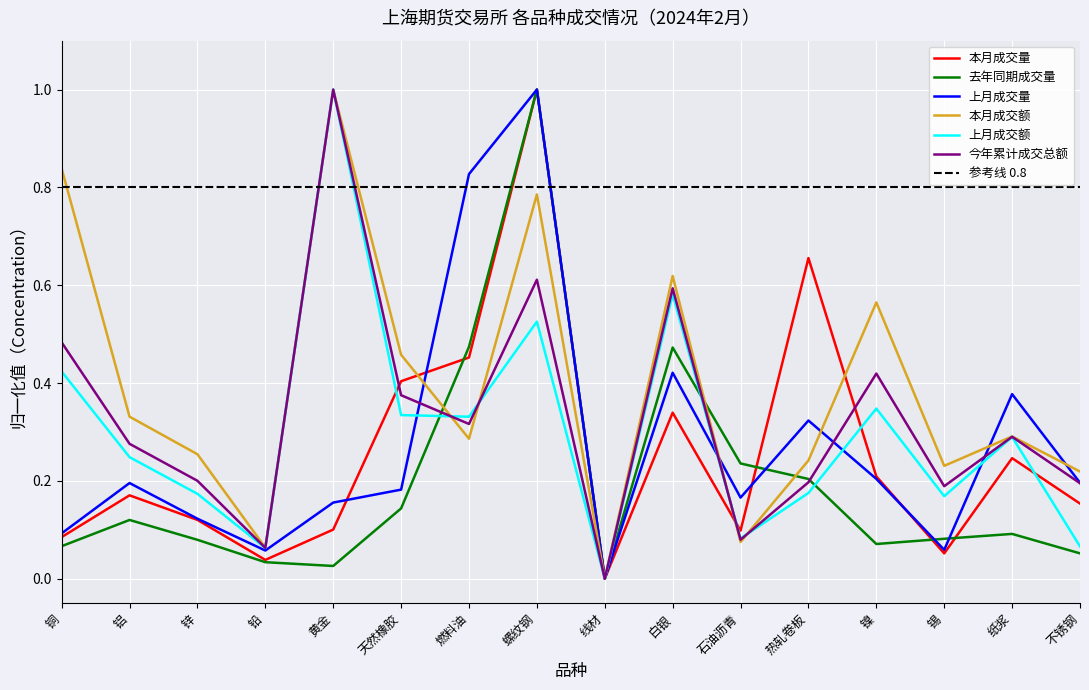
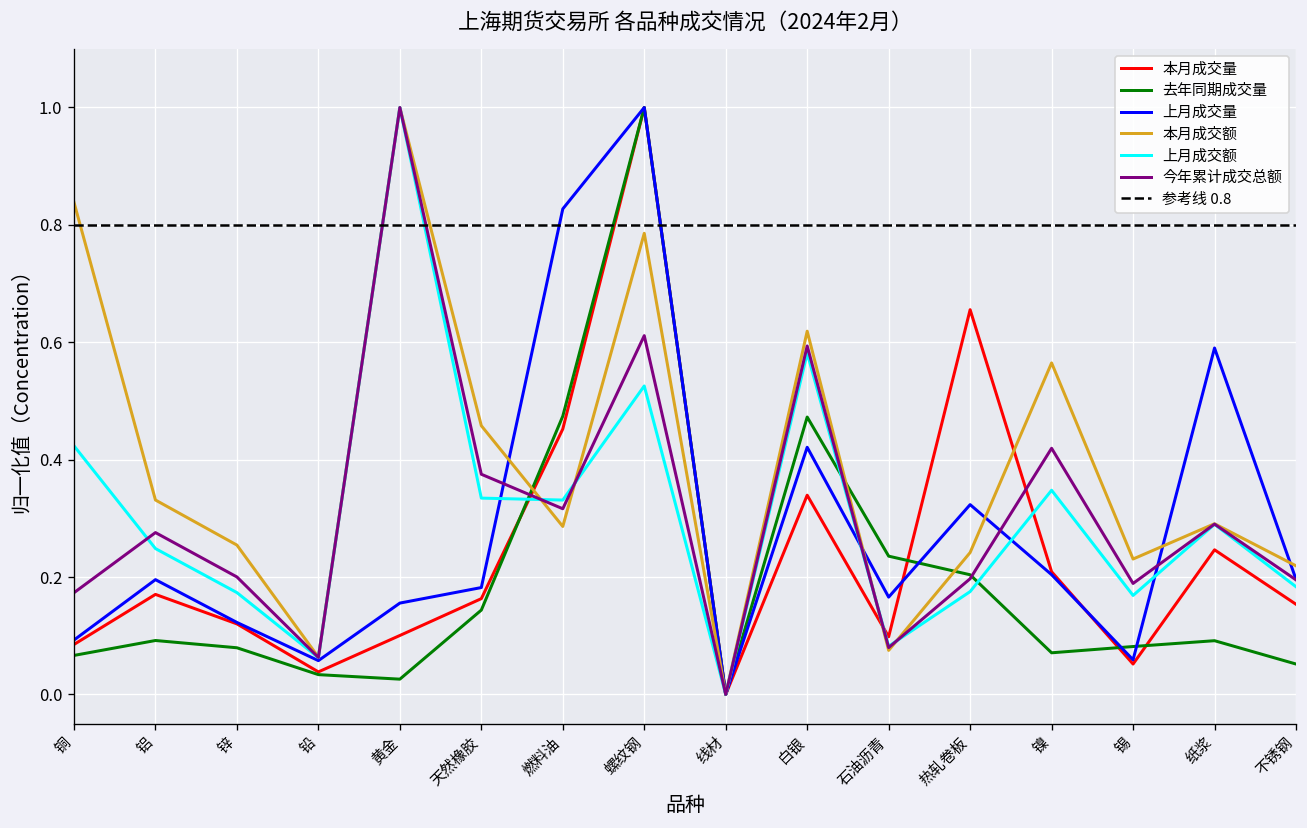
今年累计成交总额, 铜: 0.48 -> 0.17
去年同期成交量, 铝: 0.12 -> 0.09
本月成交量, 天然橡胶: 0.40 -> 0.16
上月成交量, 纸浆: 0.38 -> 0.59
上月成交额, 不锈钢: 0.07 -> 0.18
